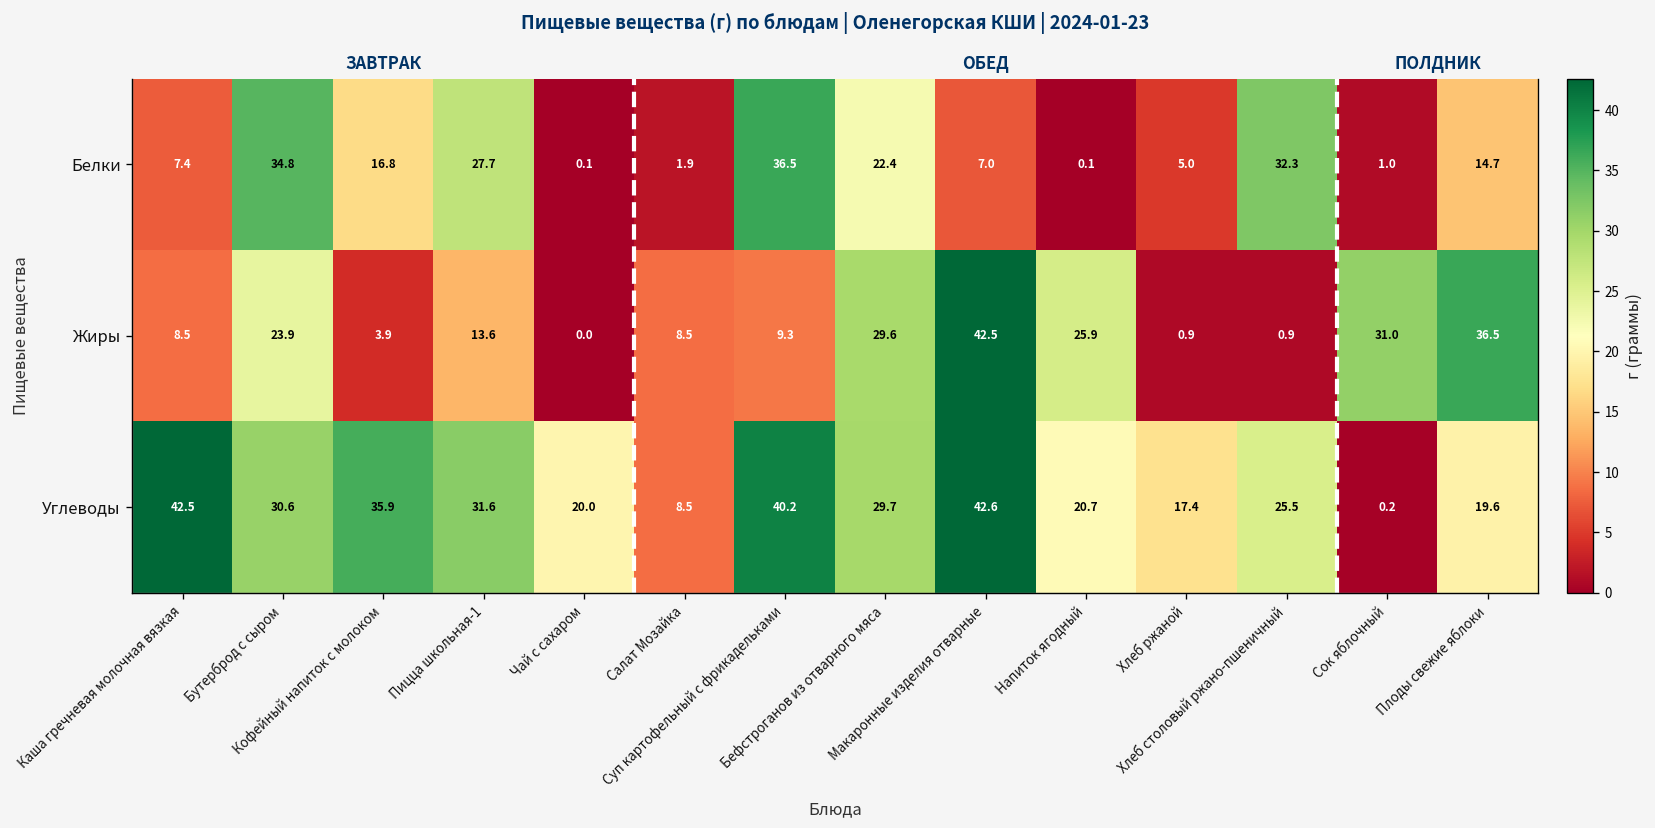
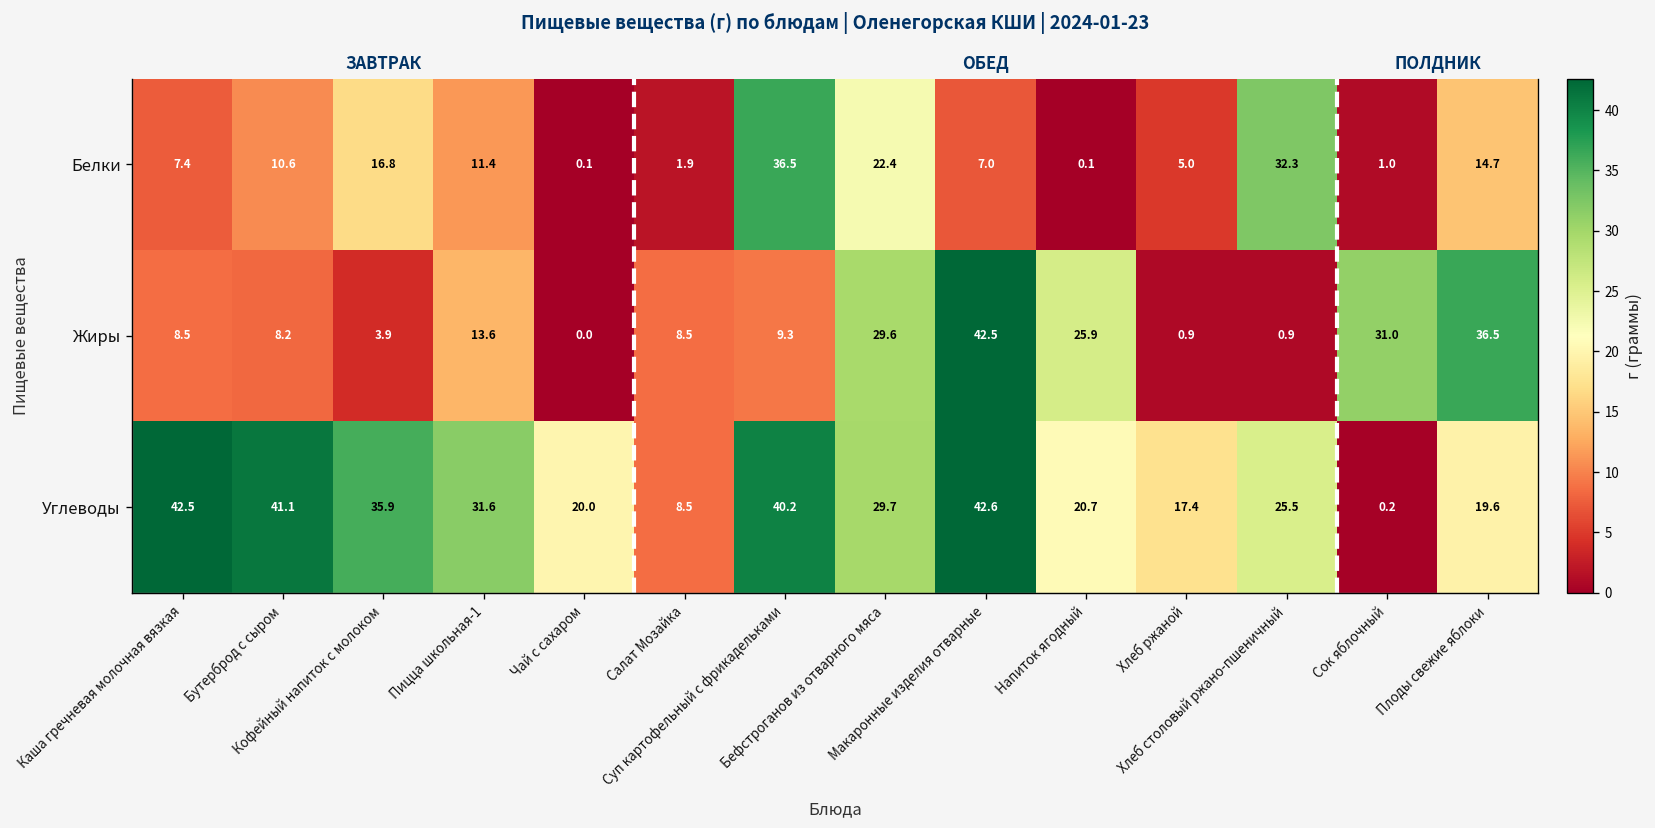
Белки, Бутерброд с сыром: 34.8 -> 10.6
Белки, Пицца школьная-1: 27.7 -> 11.4
Жиры, Бутерброд с сыром: 23.9 -> 8.2
Углеводы, Бутерброд с сыром: 30.6 -> 41.1
